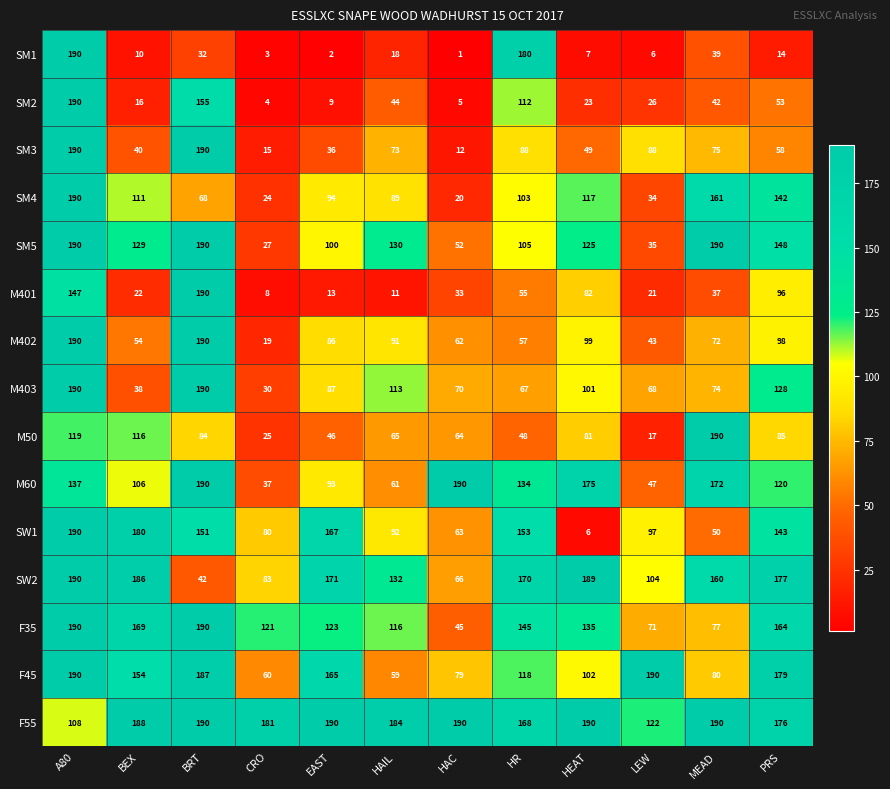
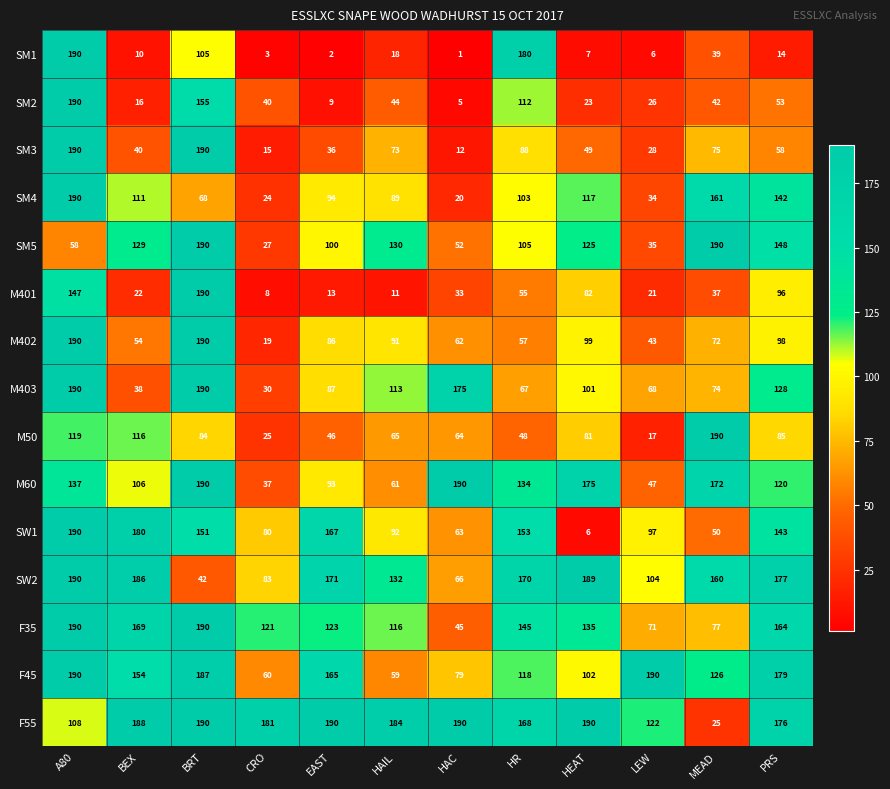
SM1, BRT: 32 -> 105
SM2, CRO: 4 -> 40
SM3, LEW: 88 -> 28
SM5, A80: 190 -> 58
M403, HAC: 70 -> 175
F45, MEAD: 80 -> 126
F55, MEAD: 190 -> 25
